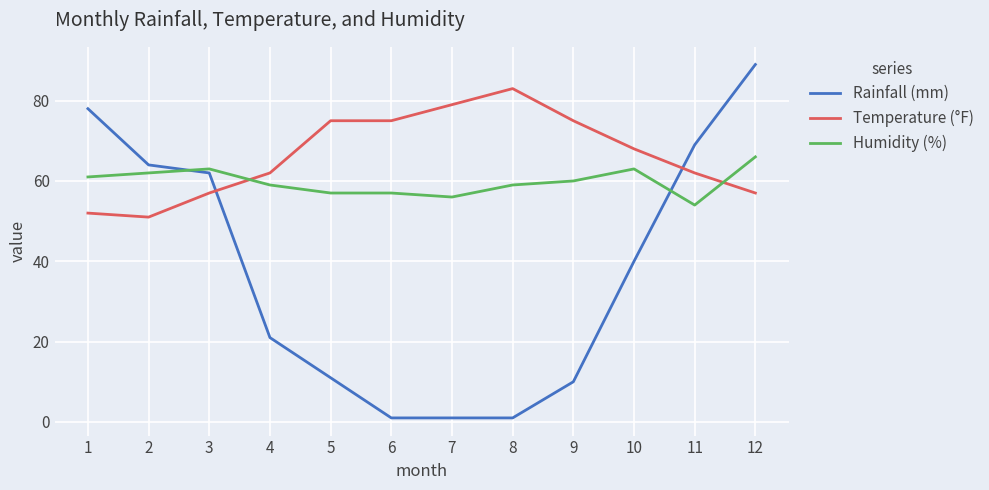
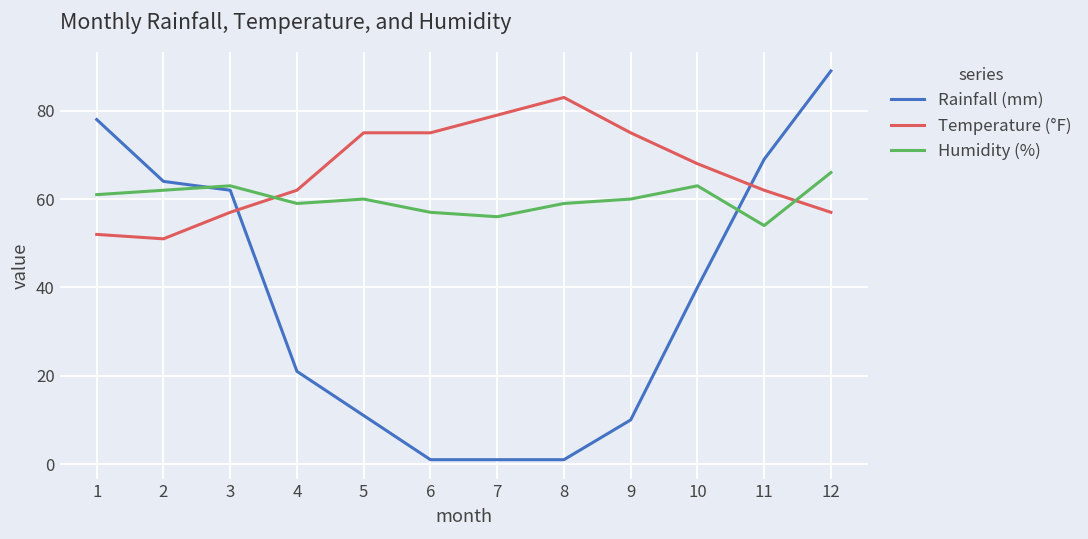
Humidity (%), 5: 57 -> 60
